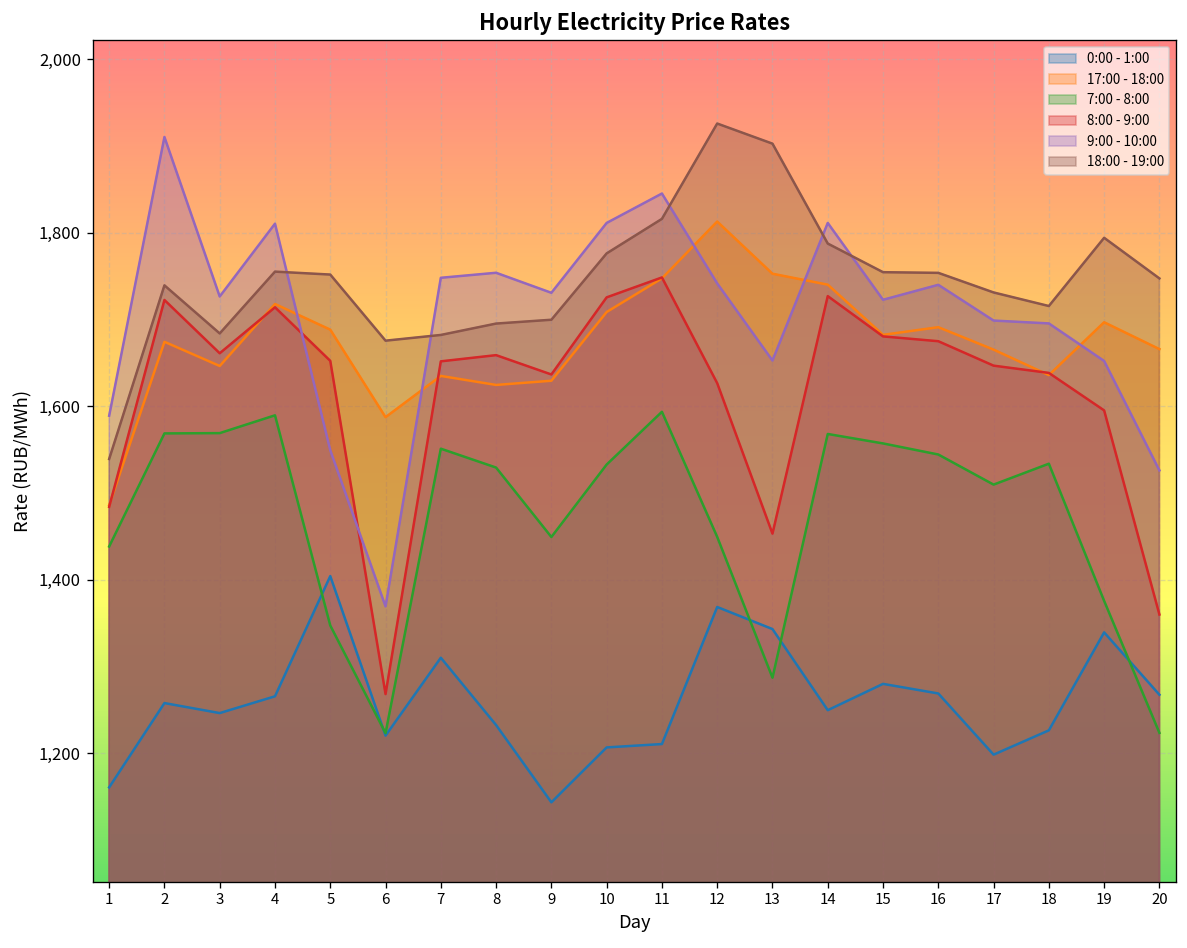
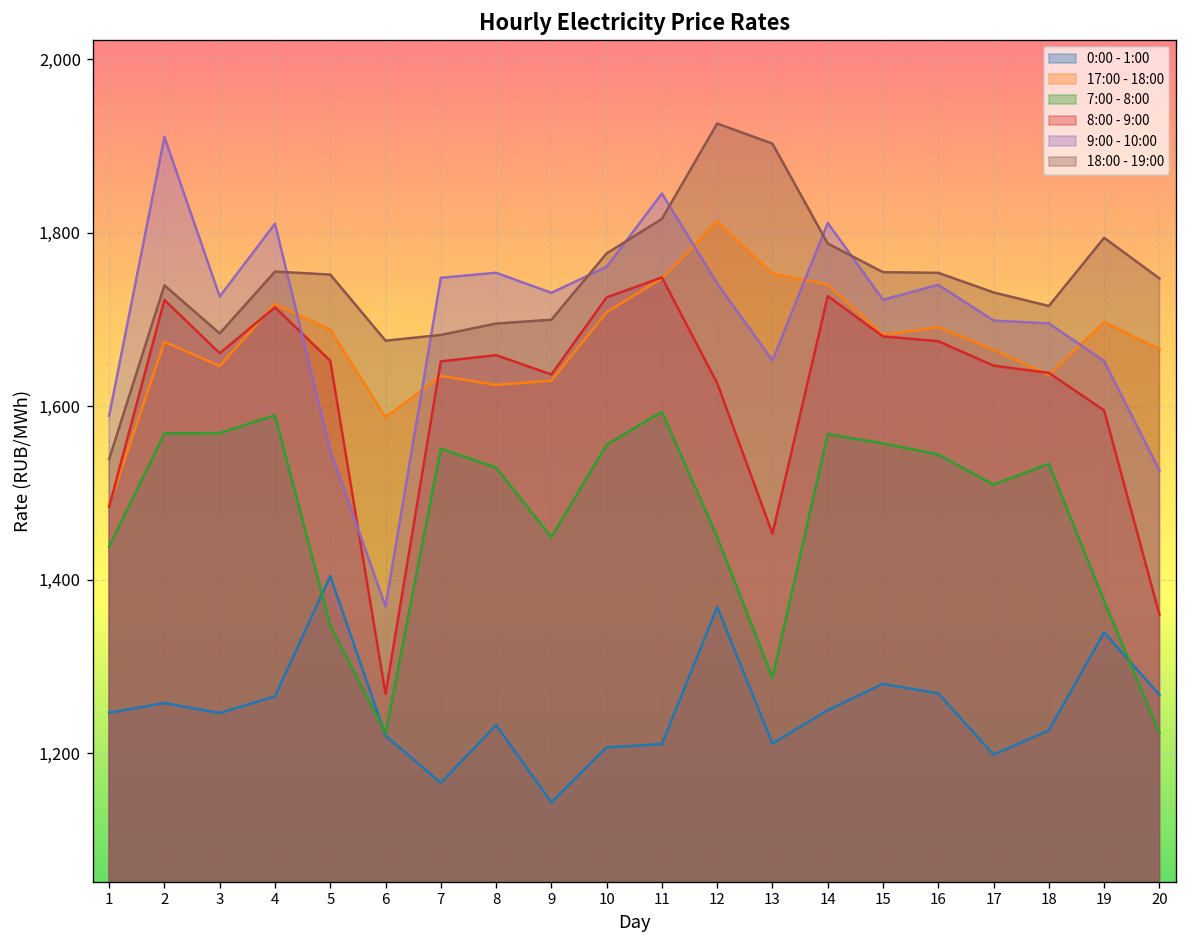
0:00 - 1:00, 1: 1,160 -> 1,250
0:00 - 1:00, 7: 1,310 -> 1,170
7:00 - 8:00, 10: 1,530 -> 1,560
9:00 - 10:00, 10: 1,810 -> 1,760
0:00 - 1:00, 13: 1,340 -> 1,210
